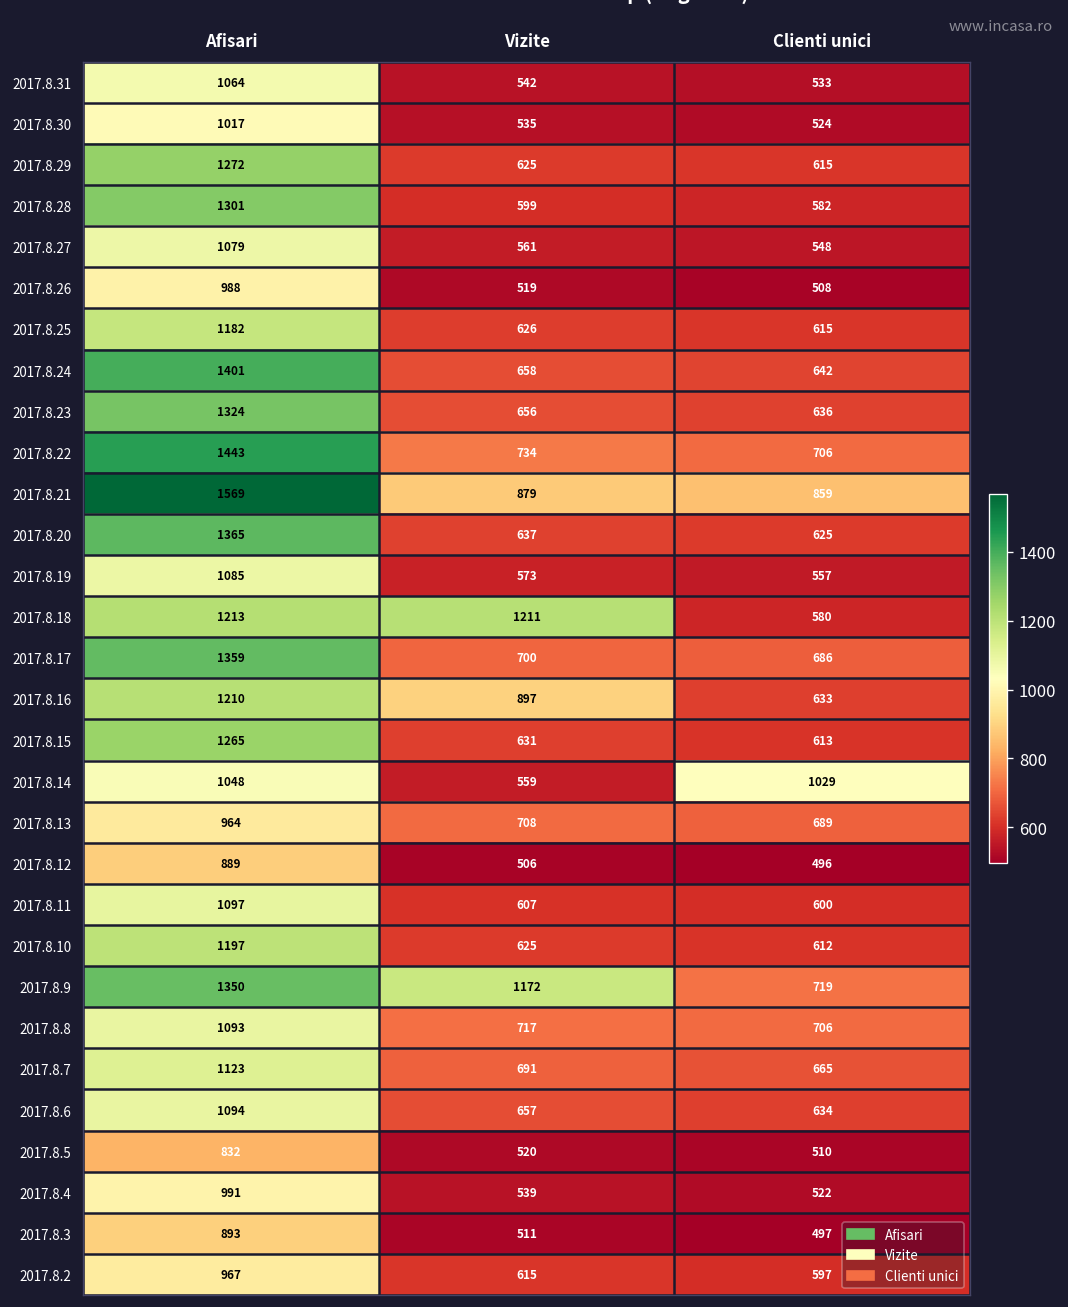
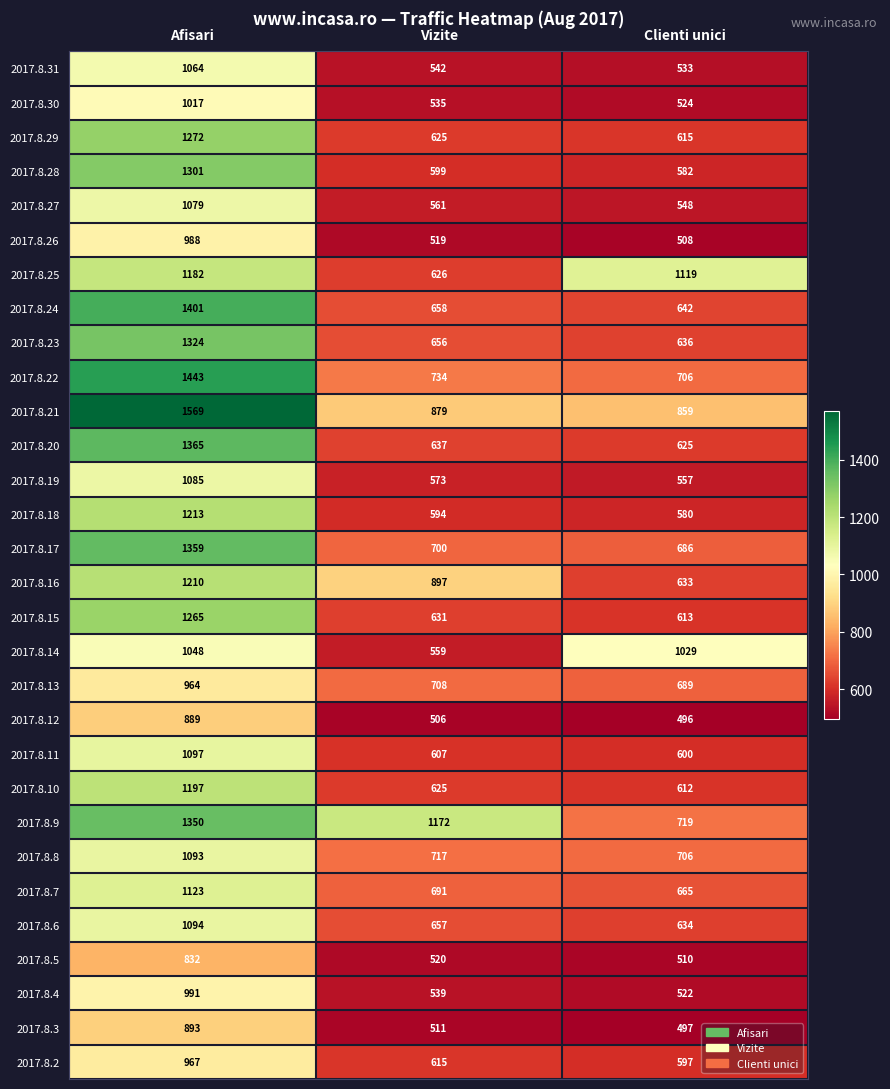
2017.8.25, Clienti unici: 615 -> 1119
2017.8.18, Vizite: 1211 -> 594
